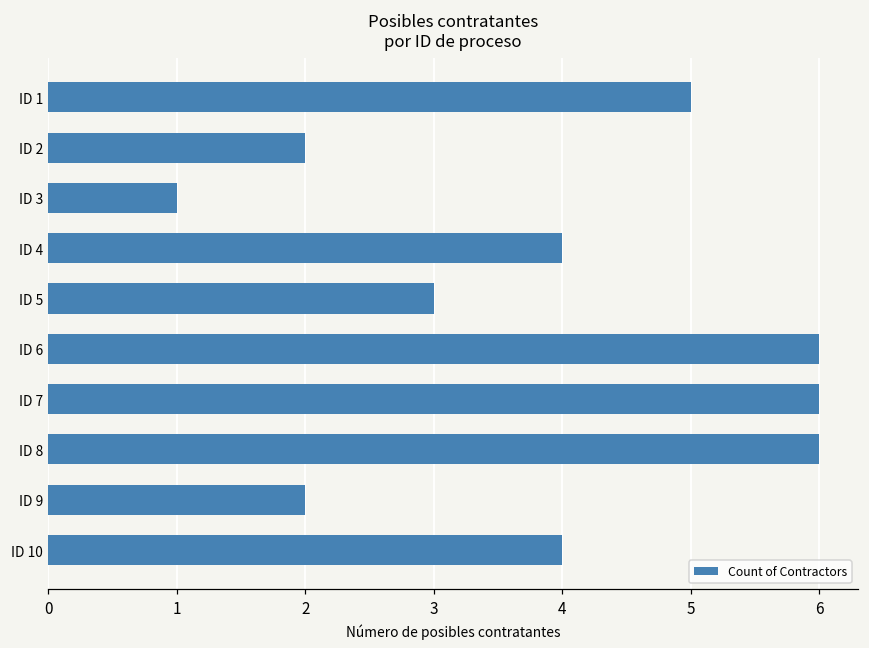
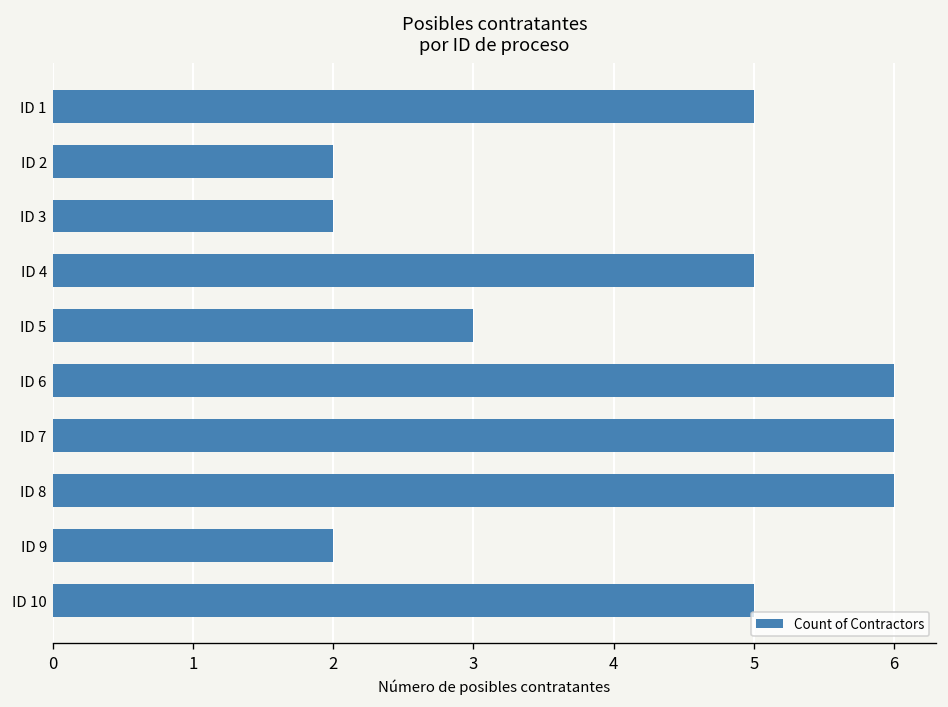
ID 3: 1 -> 2
ID 4: 4 -> 5
ID 10: 4 -> 5
